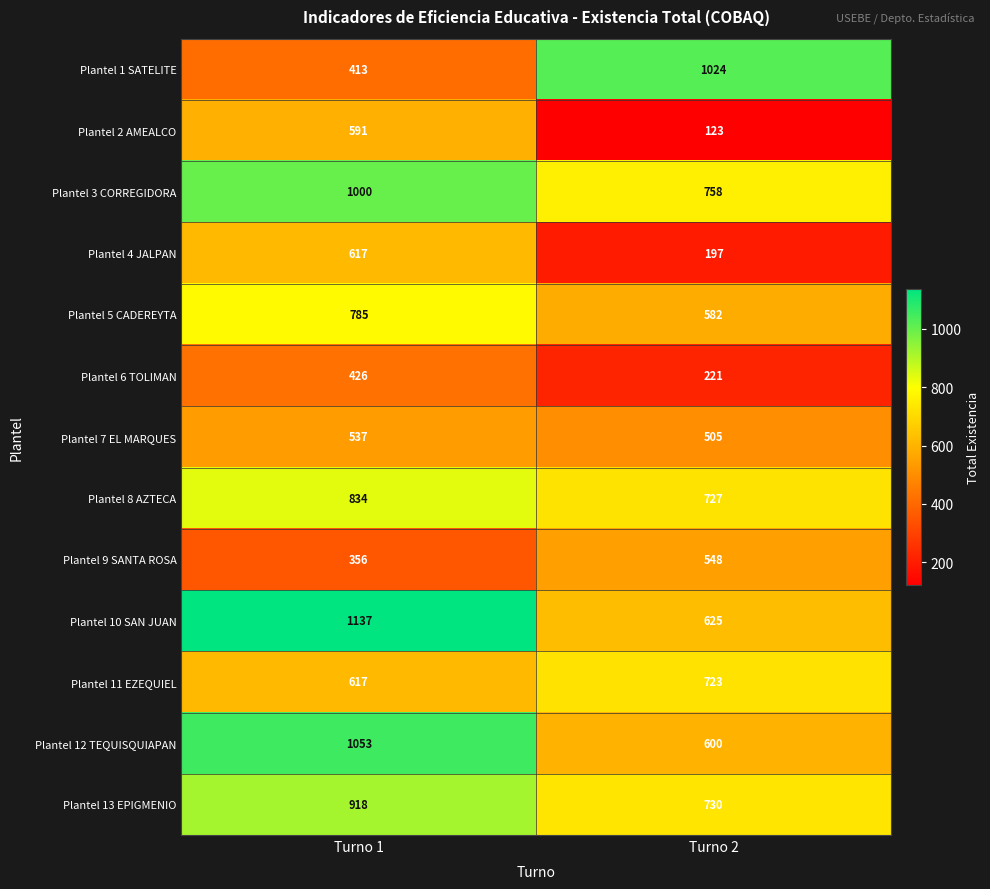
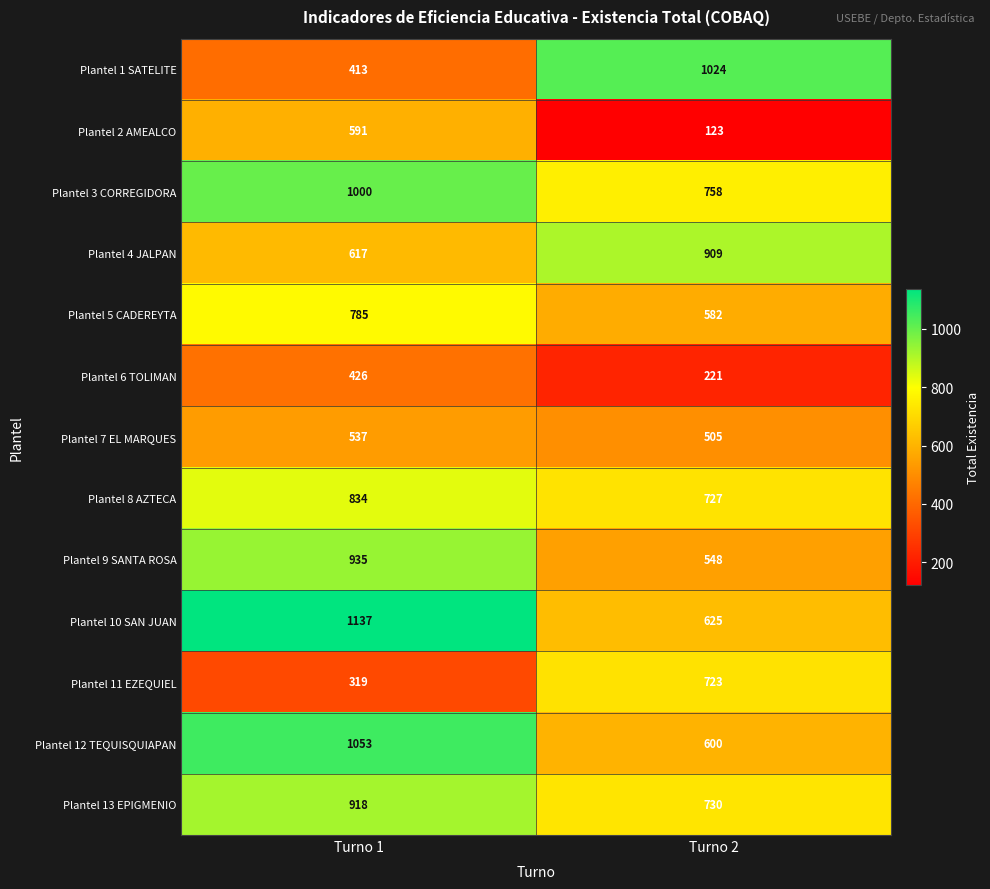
Plantel 4 JALPAN, Turno 2: 197 -> 909
Plantel 9 SANTA ROSA, Turno 1: 356 -> 935
Plantel 11 EZEQUIEL, Turno 1: 617 -> 319
